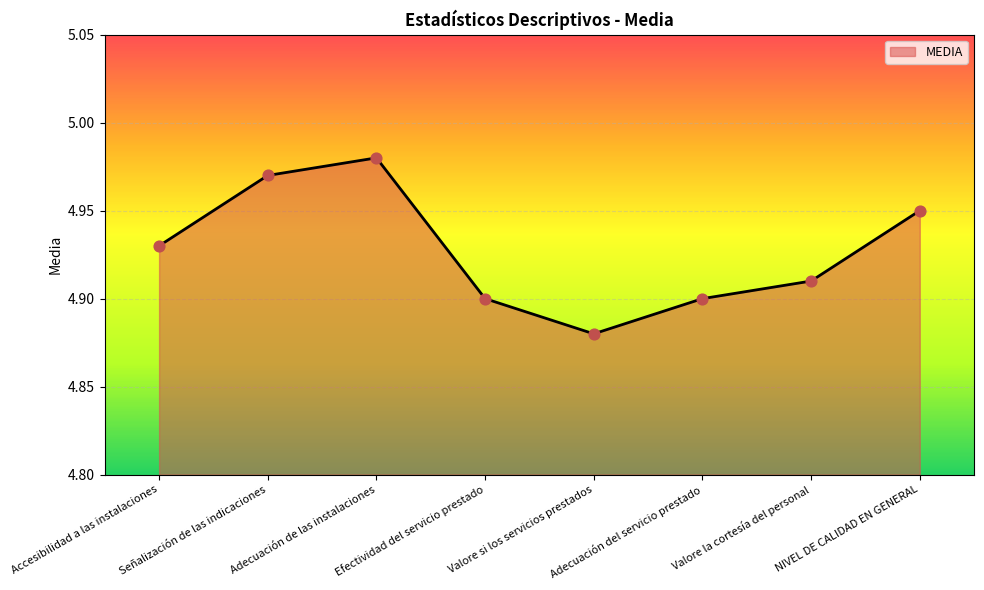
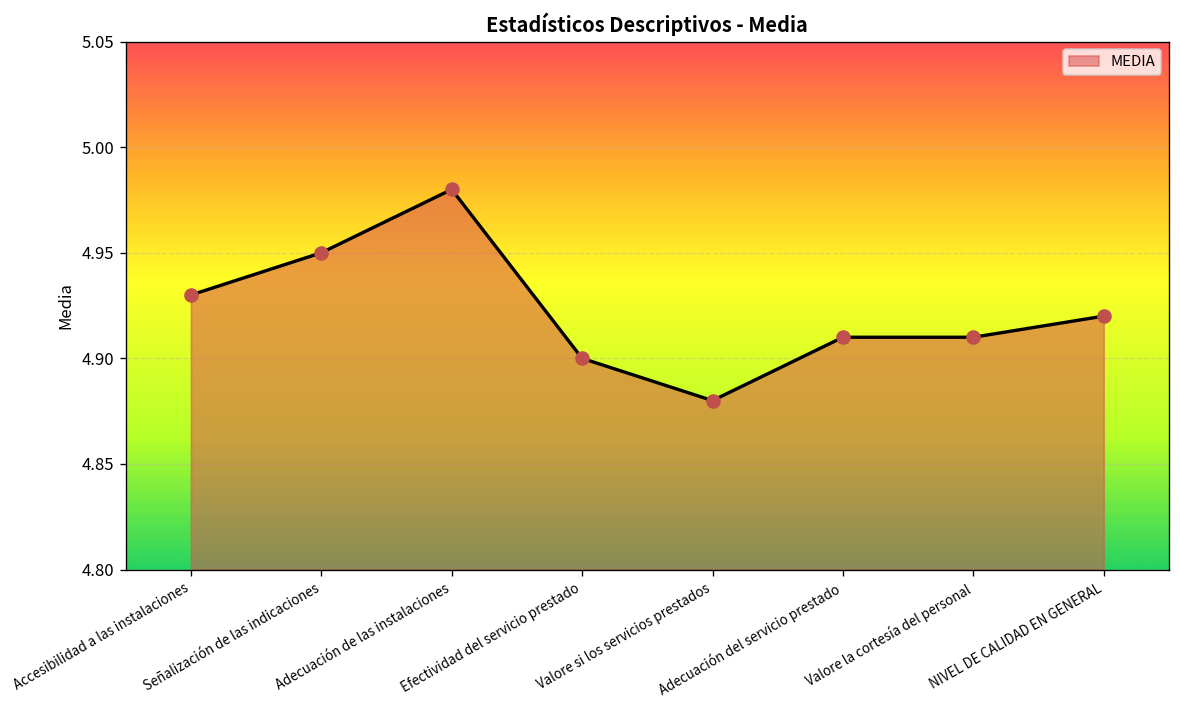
Señalización de las indicaciones: 4.97 -> 4.95
Adecuación del servicio prestado: 4.90 -> 4.91
NIVEL DE CALIDAD EN GENERAL: 4.95 -> 4.92
